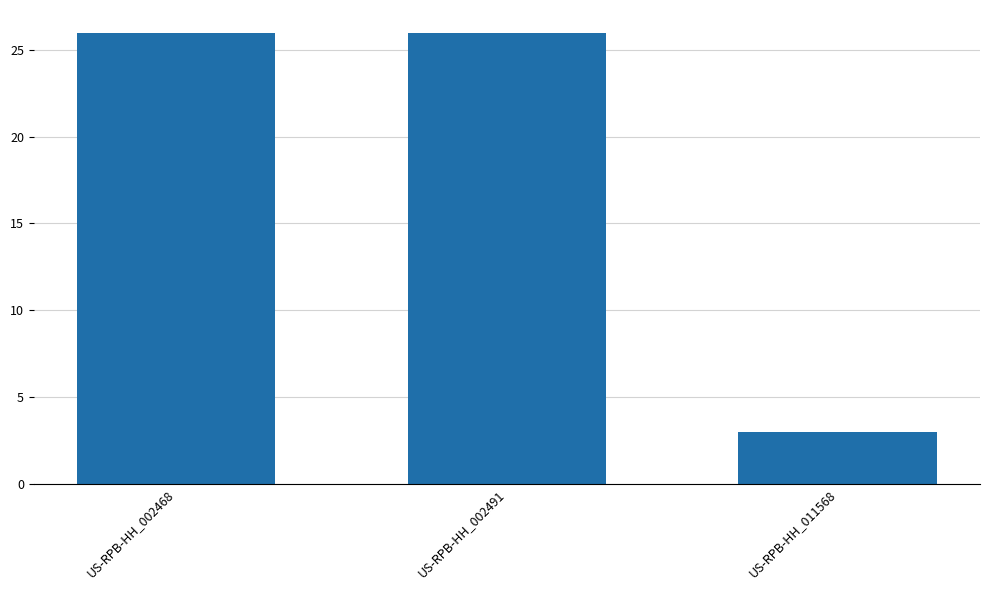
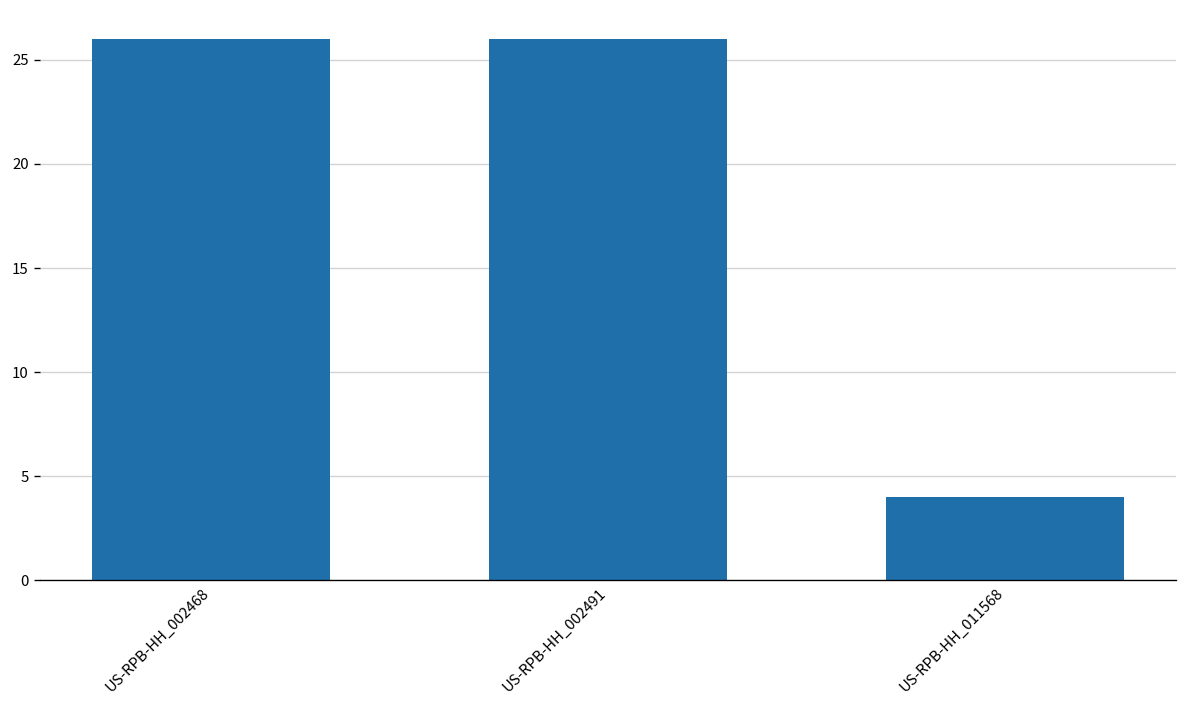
US-RPB-HH_011568: 3 -> 4
